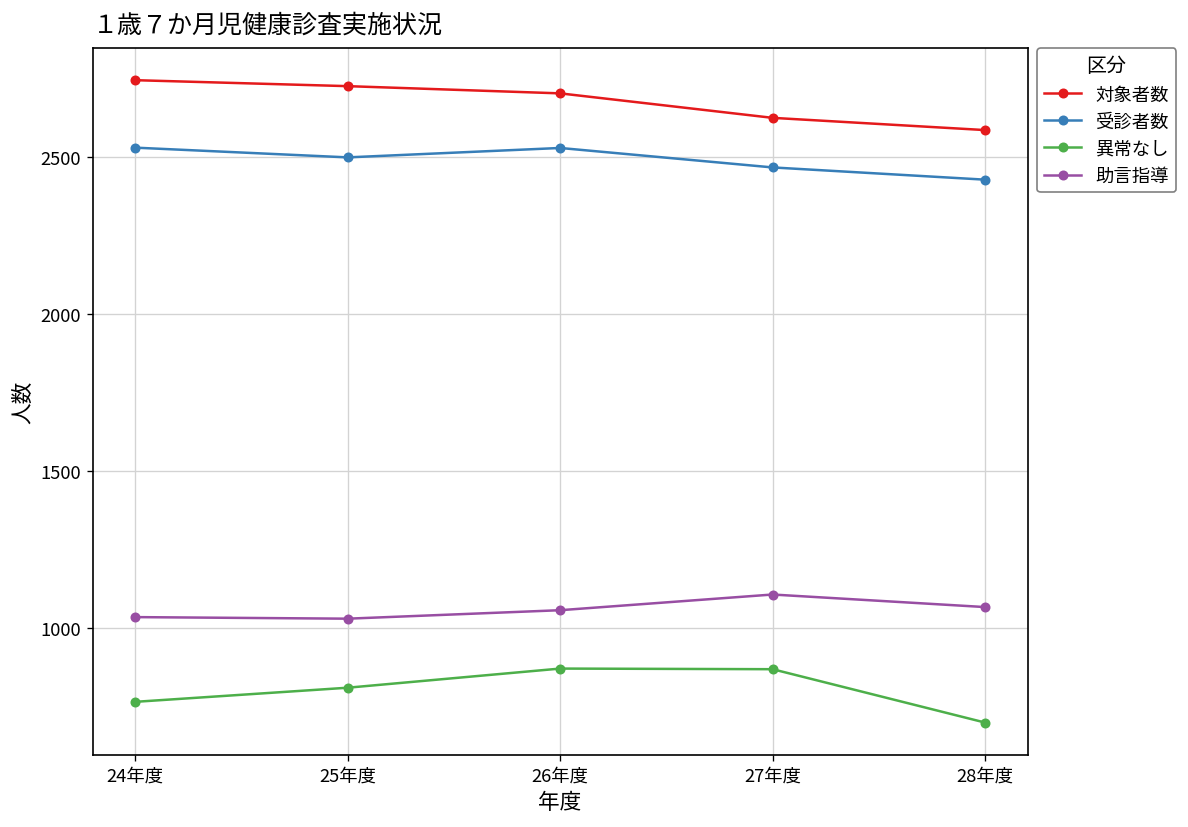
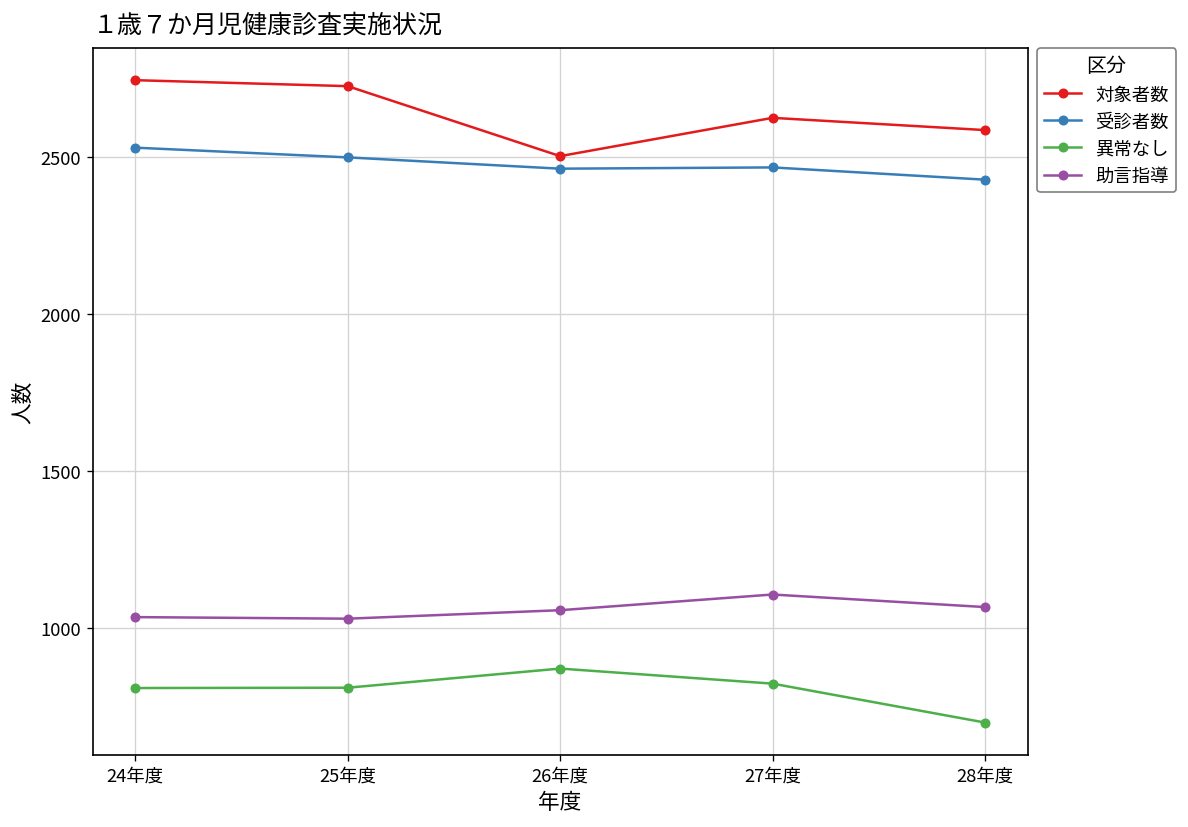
異常なし, 24年度: 770 -> 810
対象者数, 26年度: 2700 -> 2500
受診者数, 26年度: 2530 -> 2460
異常なし, 27年度: 870 -> 820
